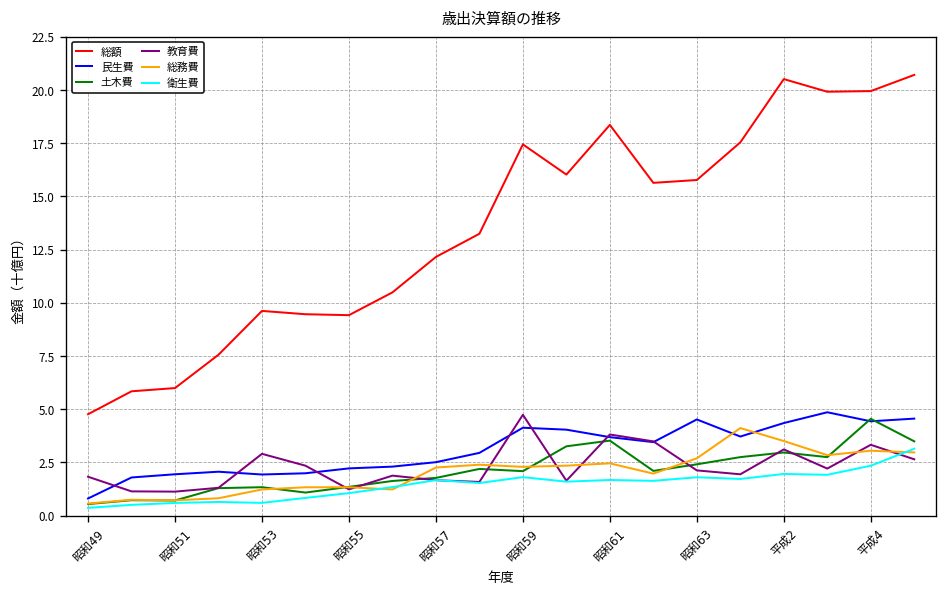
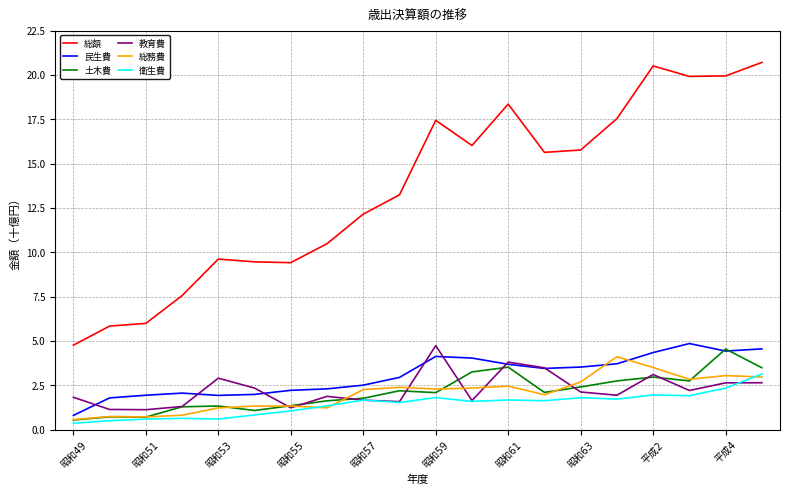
民生費, 昭和63: 4.5 -> 3.5
教育費, 平成4: 3.3 -> 2.6
